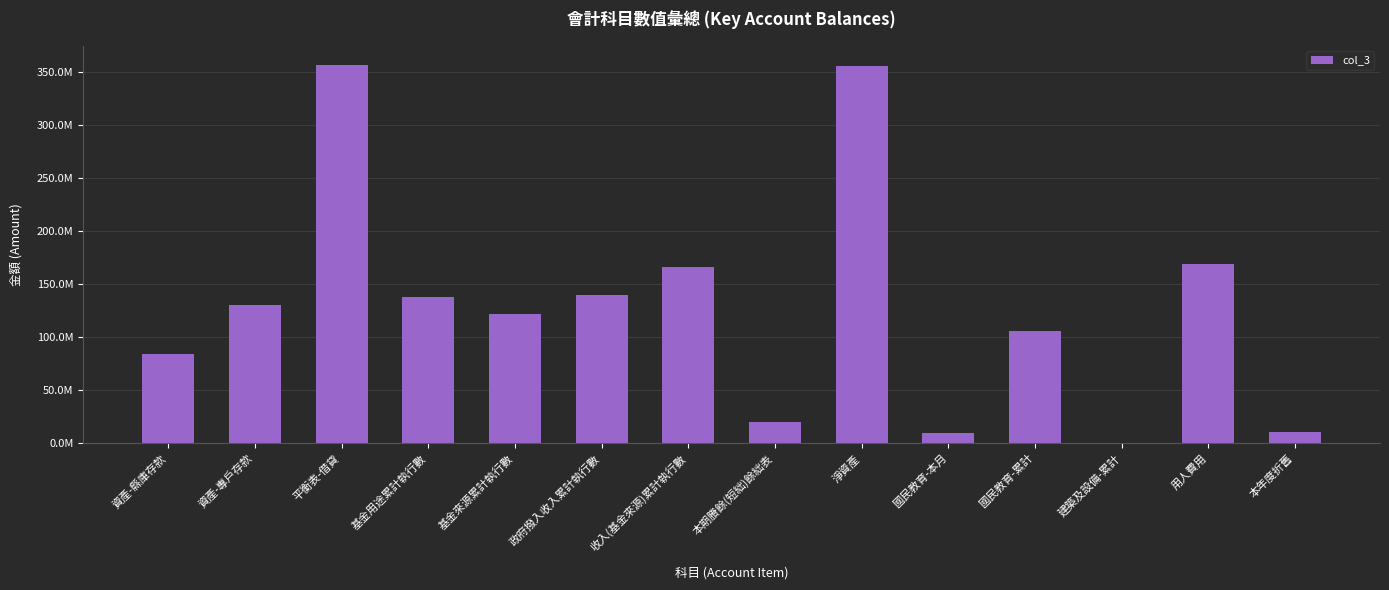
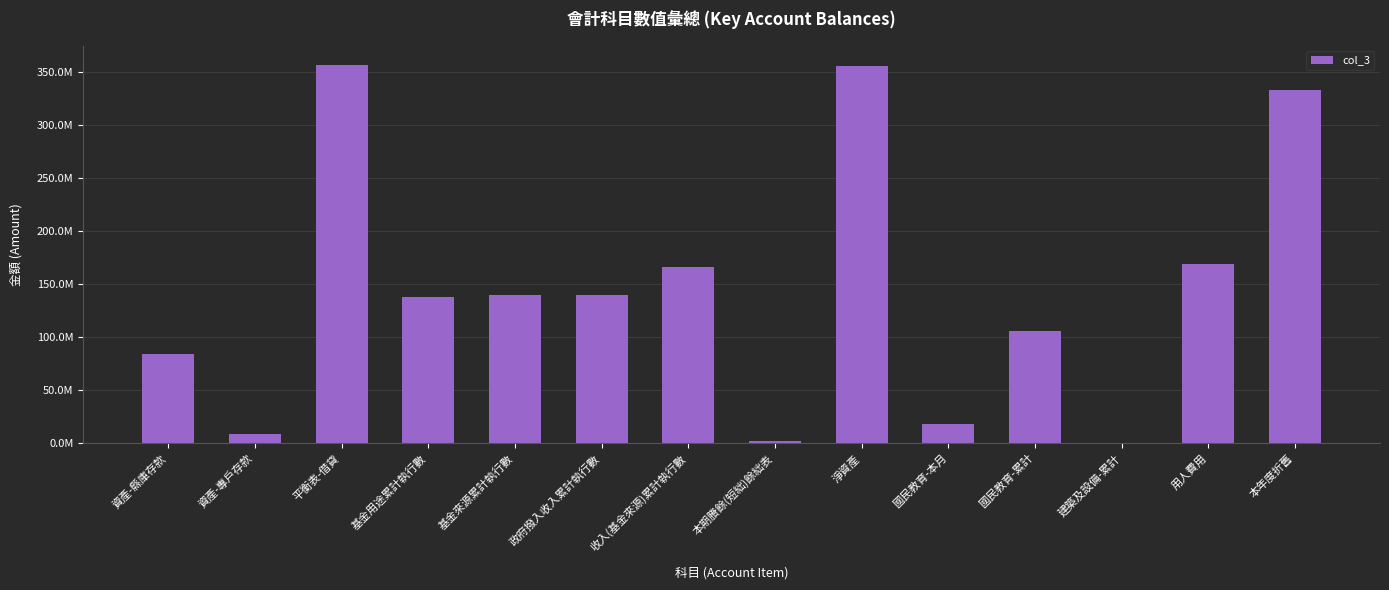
資產-專戶存款: 130000000 -> 9000000
基金來源累計執行數: 121000000 -> 140000000
本期賸餘(短絀)餘絀表: 20000000 -> 2000000
國民教育-本月: 10000000 -> 18000000
本年度折舊: 10000000 -> 333000000
